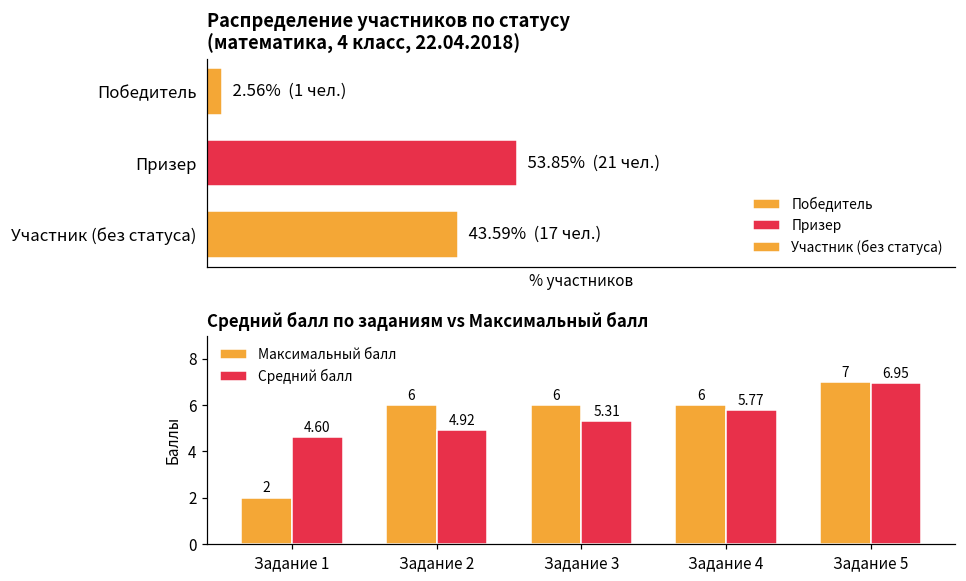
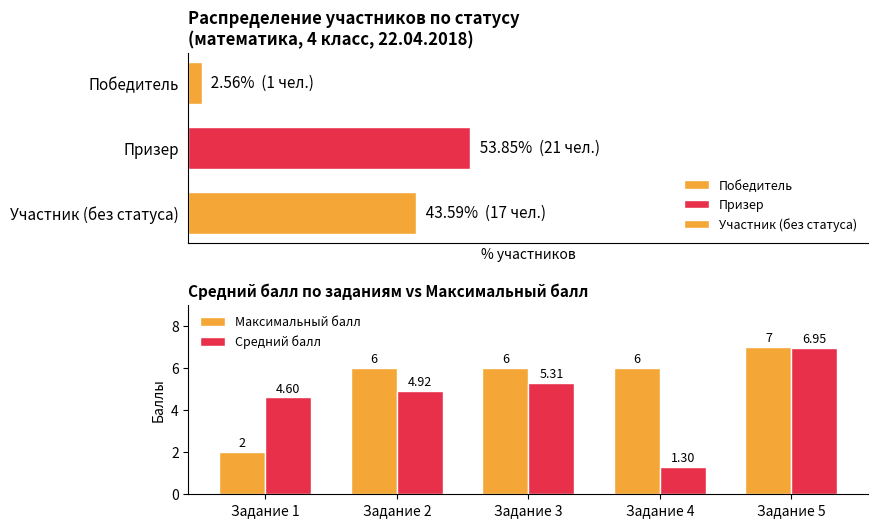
Средний балл по заданиям vs Максимальный балл, Средний балл, Задание 4: 5.77 -> 1.30
